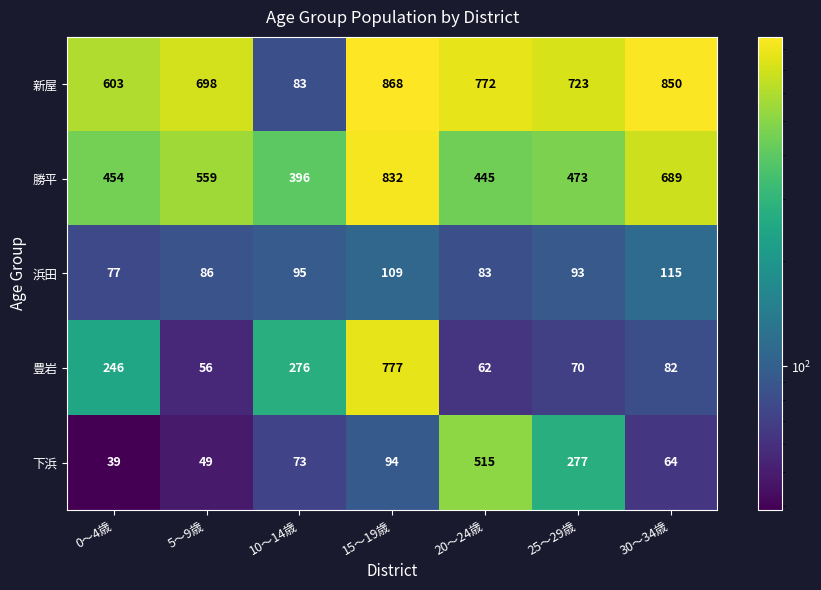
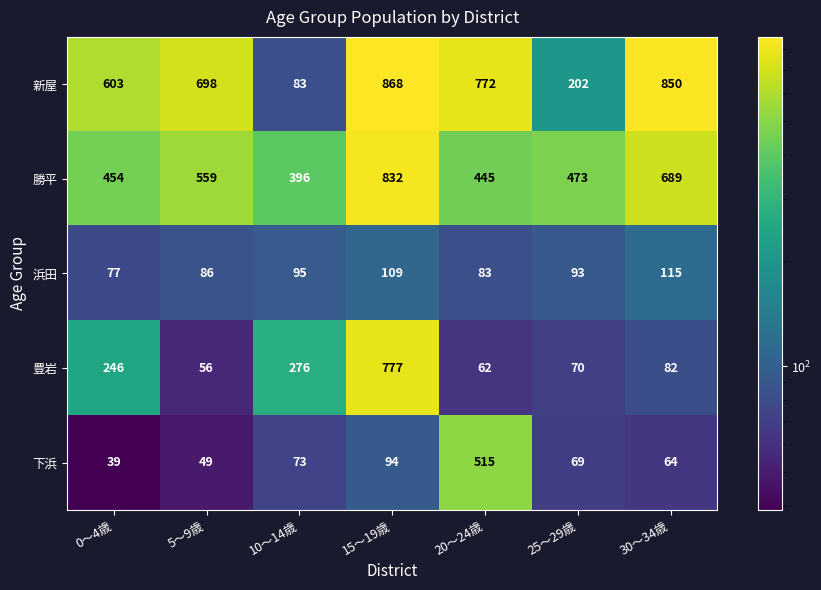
新屋, 25～29歳: 723 -> 202
下浜, 25～29歳: 277 -> 69
